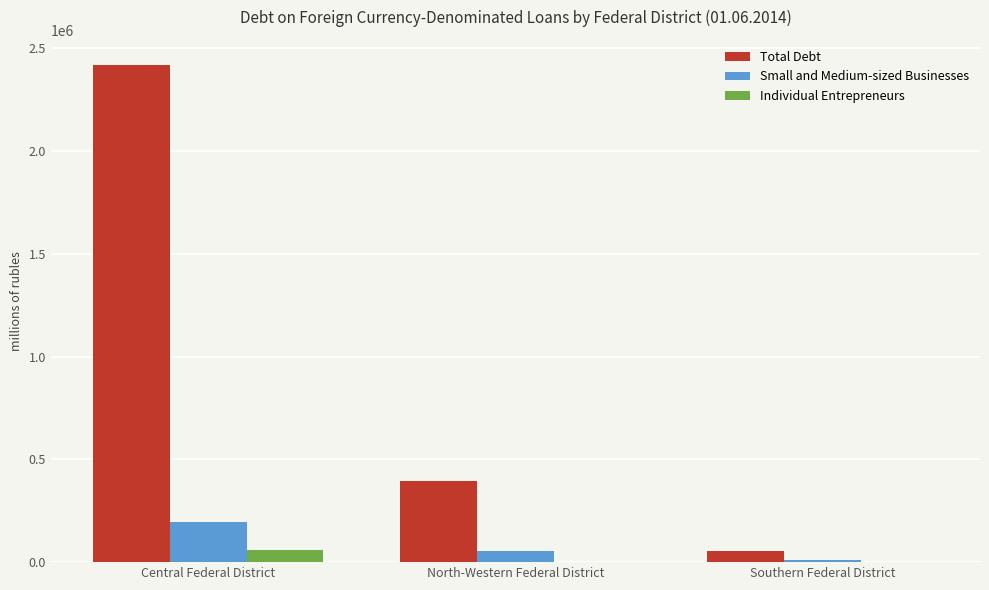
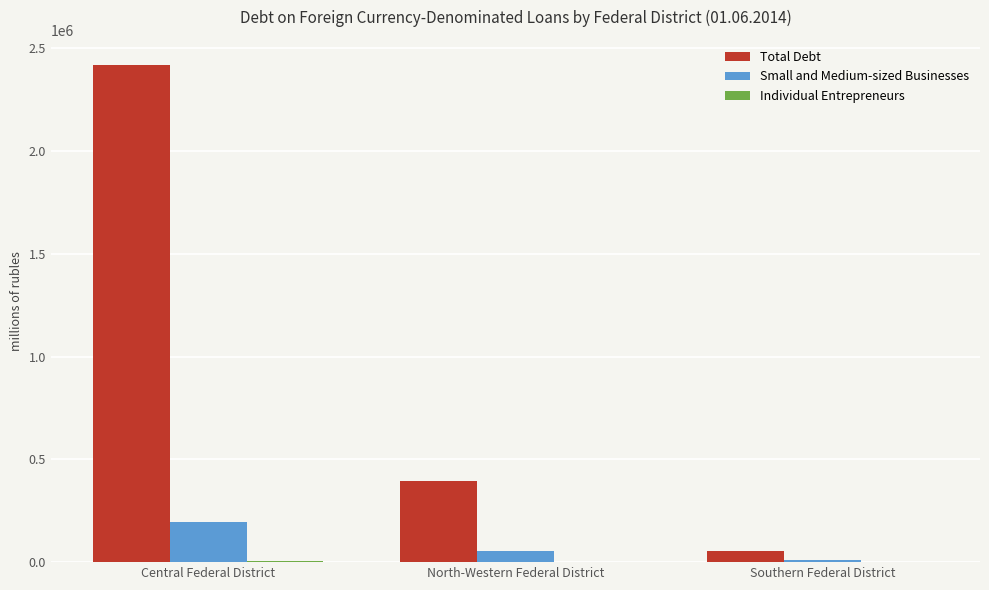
Individual Entrepreneurs, Central Federal District: 60000 -> 0
